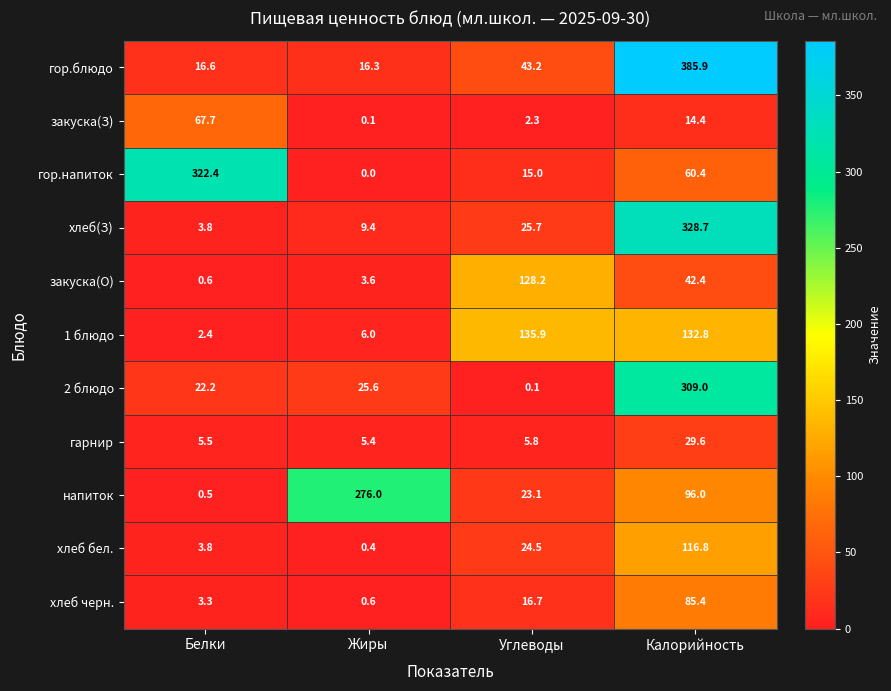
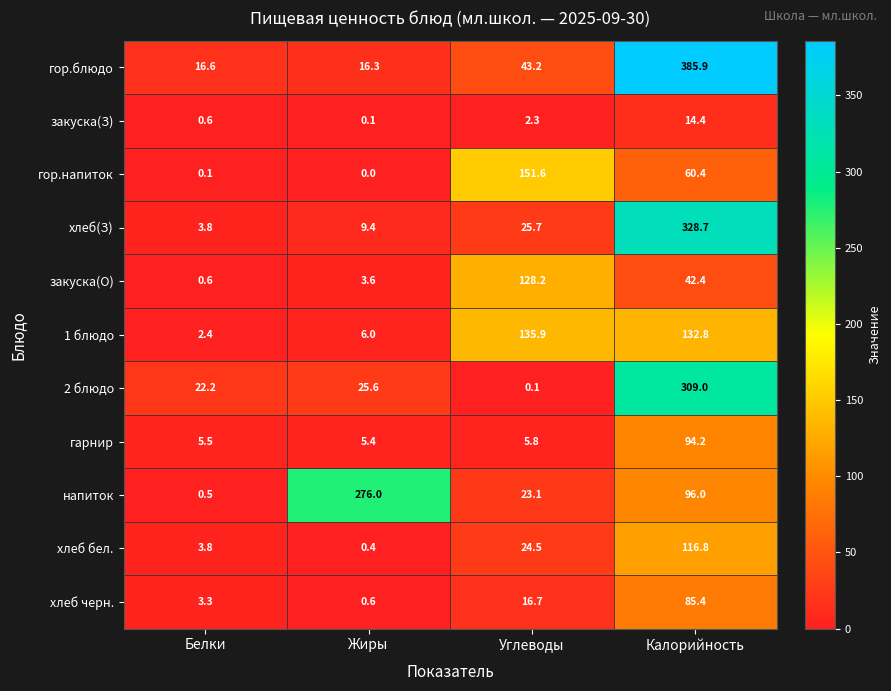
закуска(З), Белки: 67.7 -> 0.6
гор.напиток, Белки: 322.4 -> 0.1
гор.напиток, Углеводы: 15.0 -> 151.6
гарнир, Калорийность: 29.6 -> 94.2
